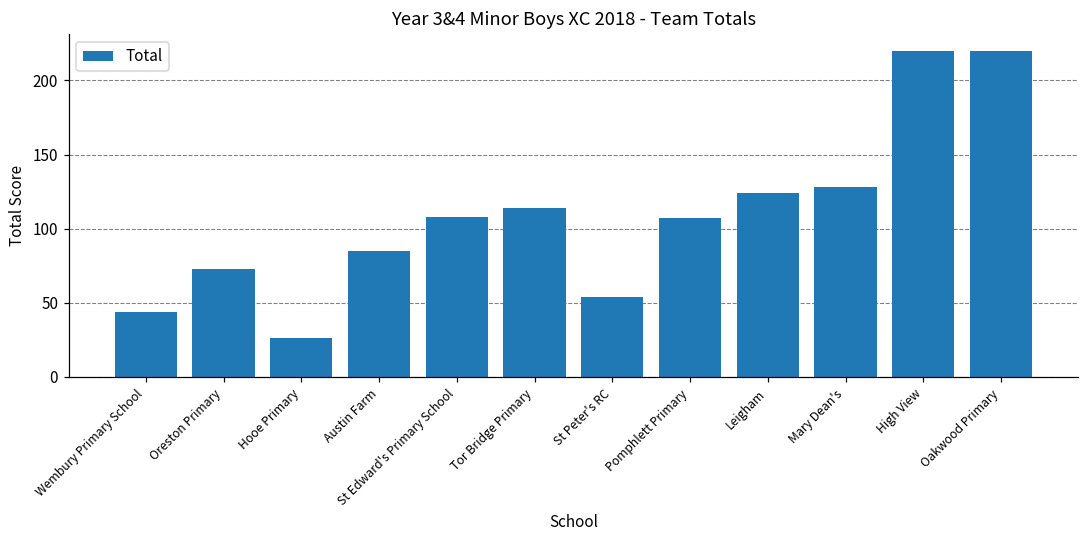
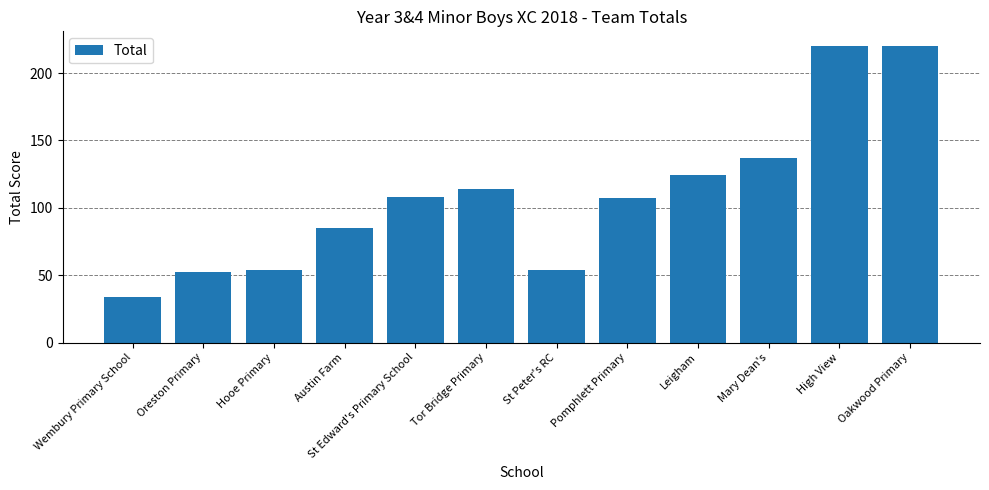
Wembury Primary School: 44 -> 34
Oreston Primary: 73 -> 52
Hooe Primary: 26 -> 54
Mary Dean's: 128 -> 137
